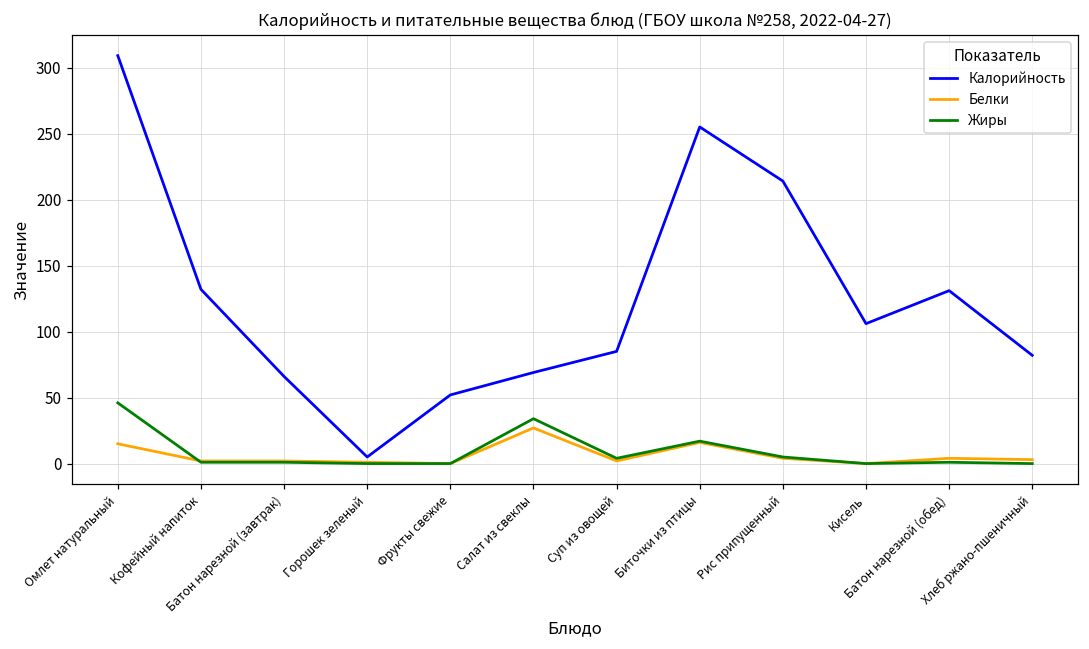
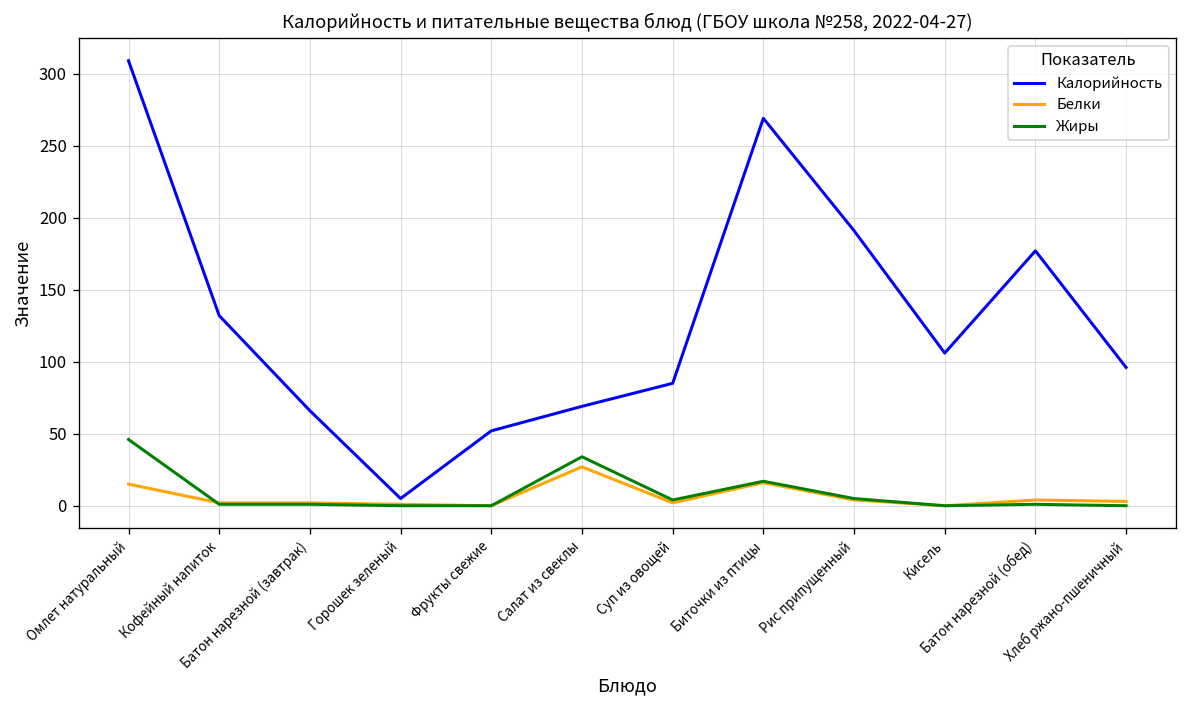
Калорийность, Биточки из птицы: 255 -> 269
Калорийность, Рис припущенный: 214 -> 191
Калорийность, Батон нарезной (обед): 131 -> 177
Калорийность, Хлеб ржано-пшеничный: 82 -> 96
